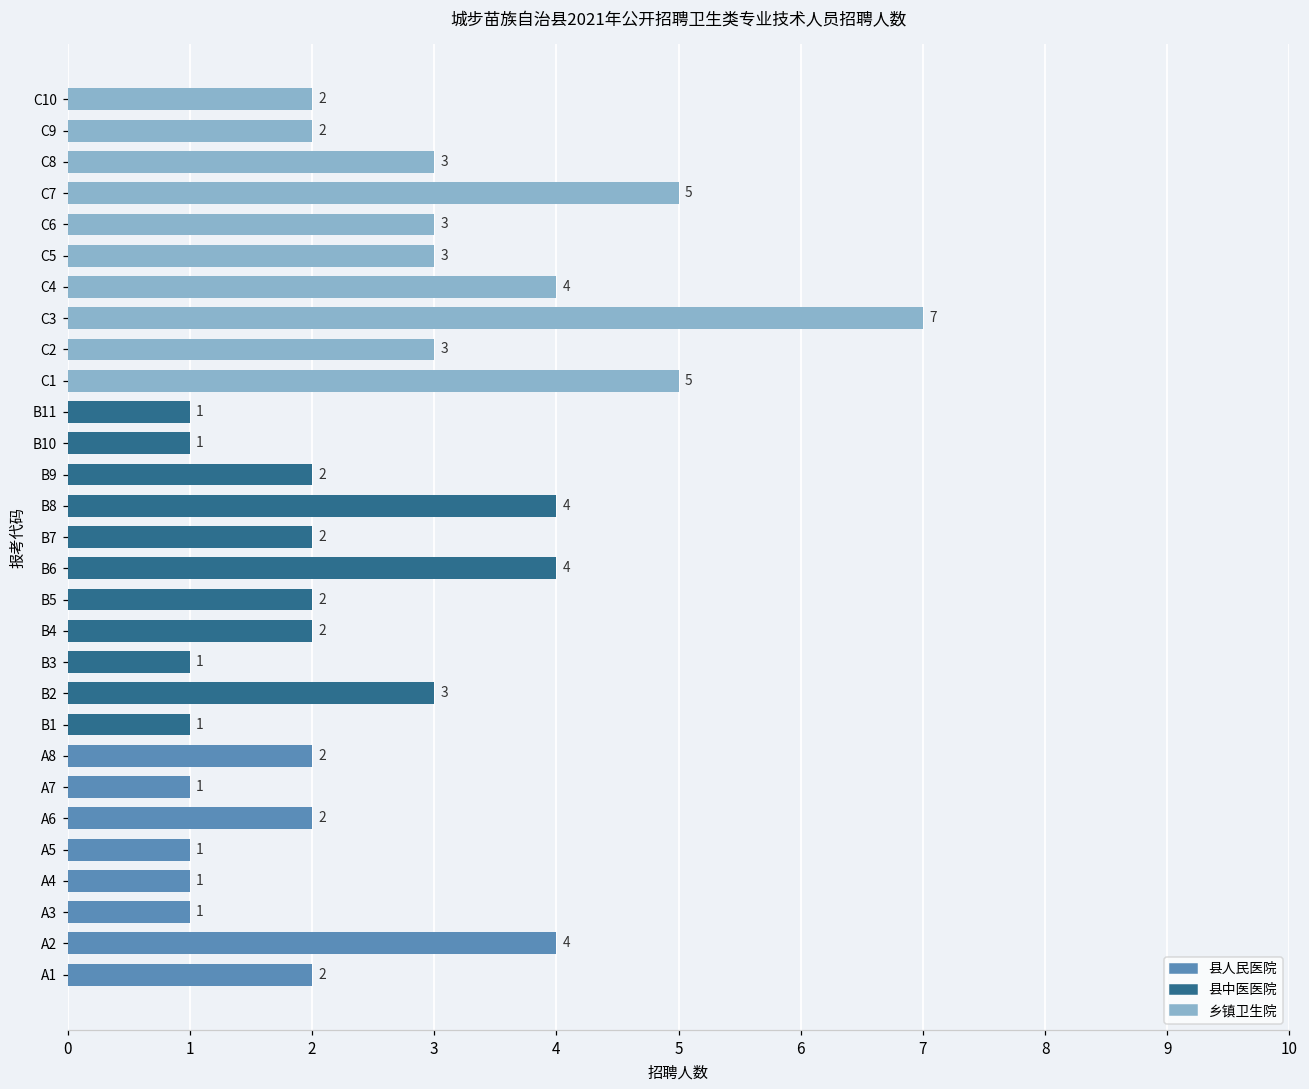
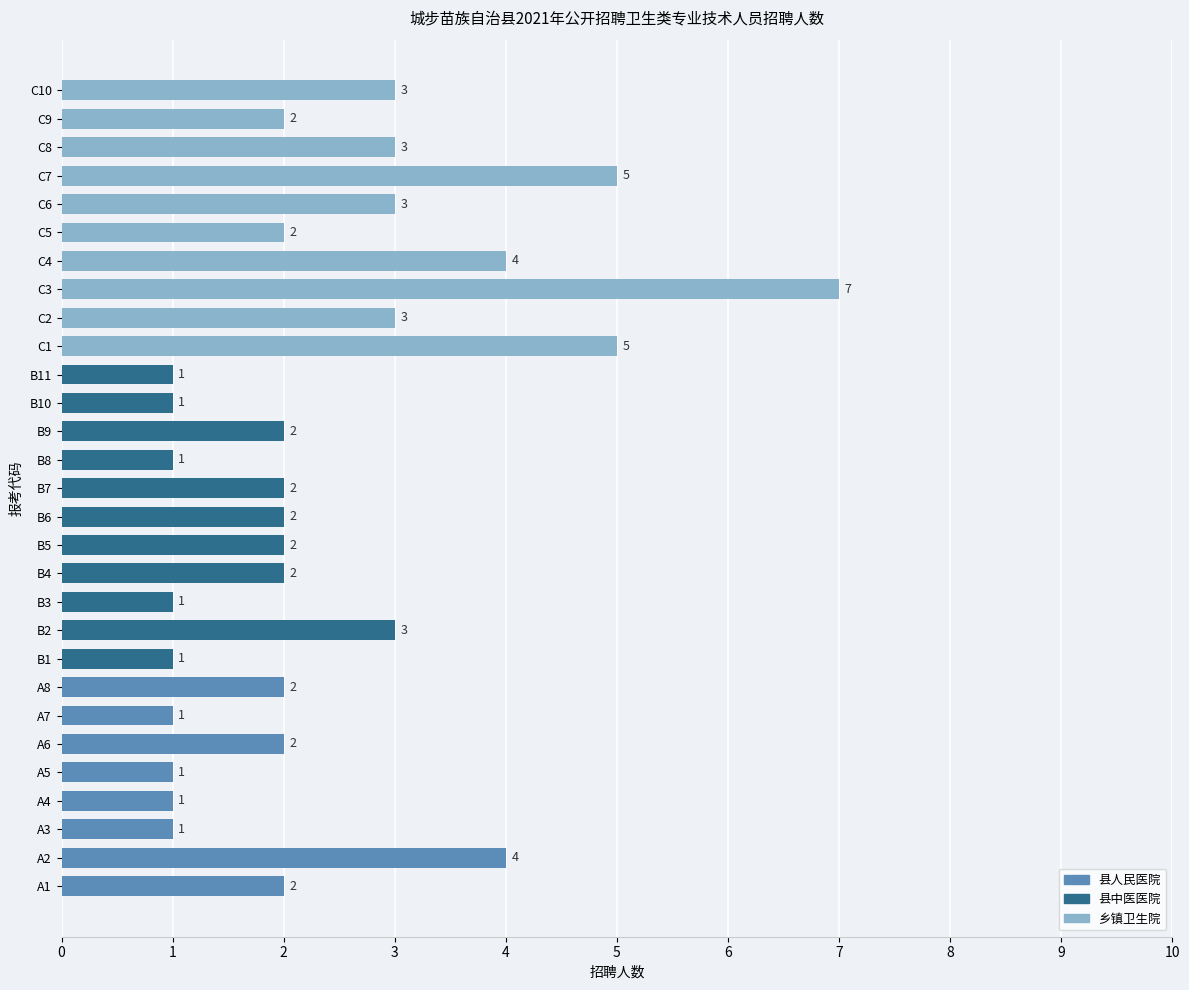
C10: 2 -> 3
C5: 3 -> 2
B8: 4 -> 1
B6: 4 -> 2
